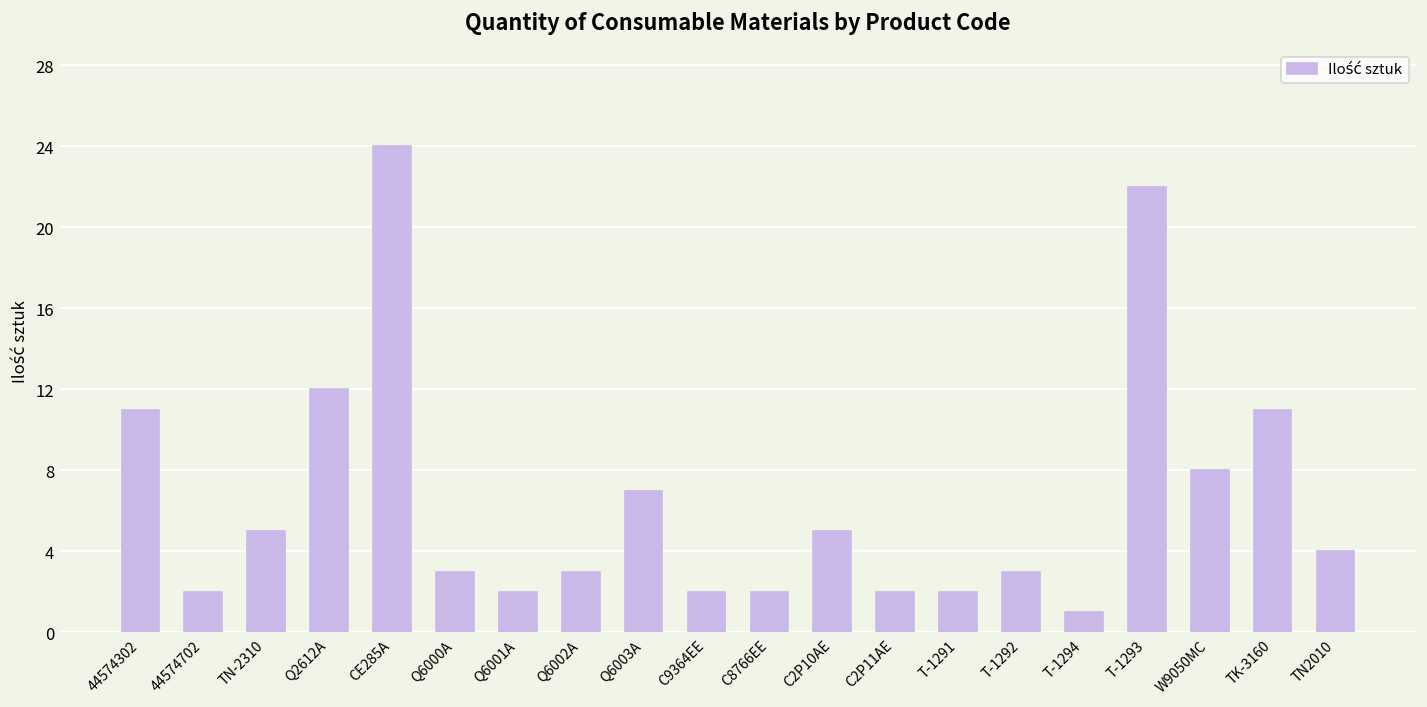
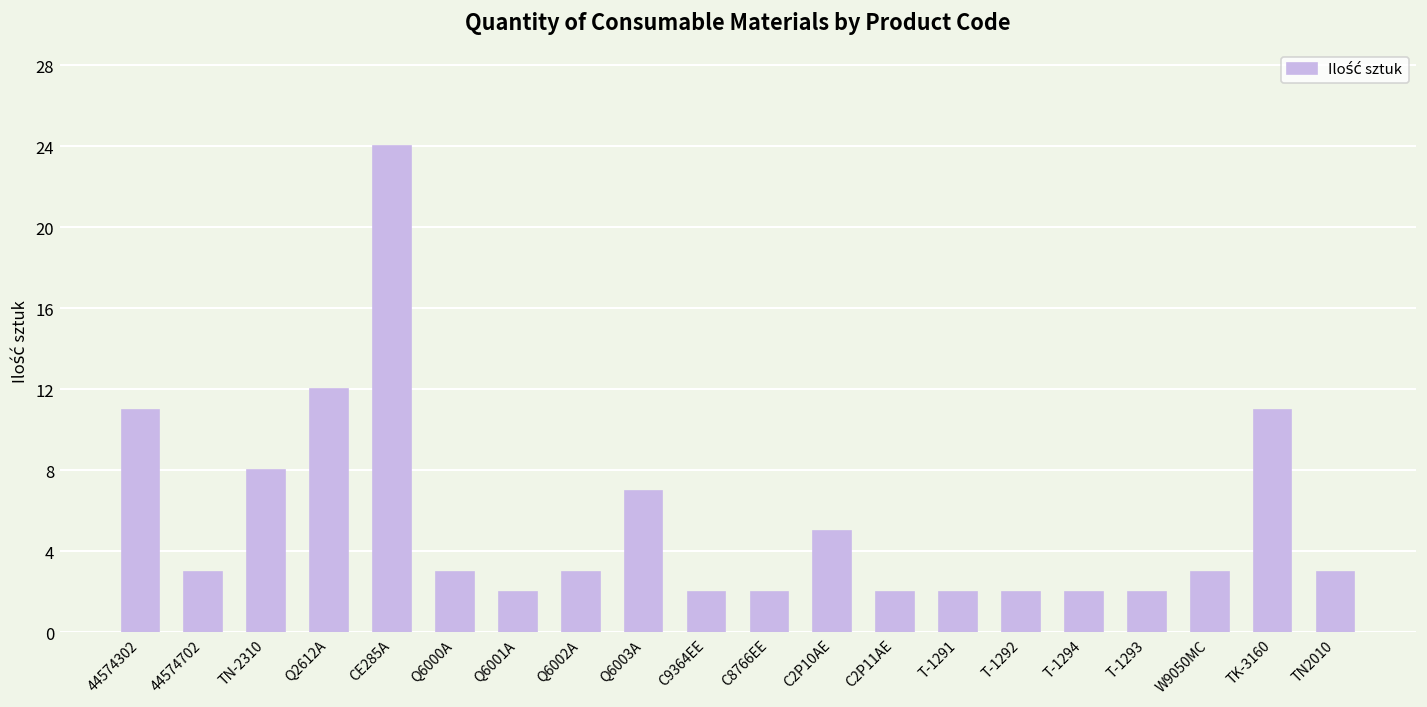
44574702: 2 -> 3
TN-2310: 5 -> 8
T-1292: 3 -> 2
T-1294: 1 -> 2
T-1293: 22 -> 2
W9050MC: 8 -> 3
TN2010: 4 -> 3
